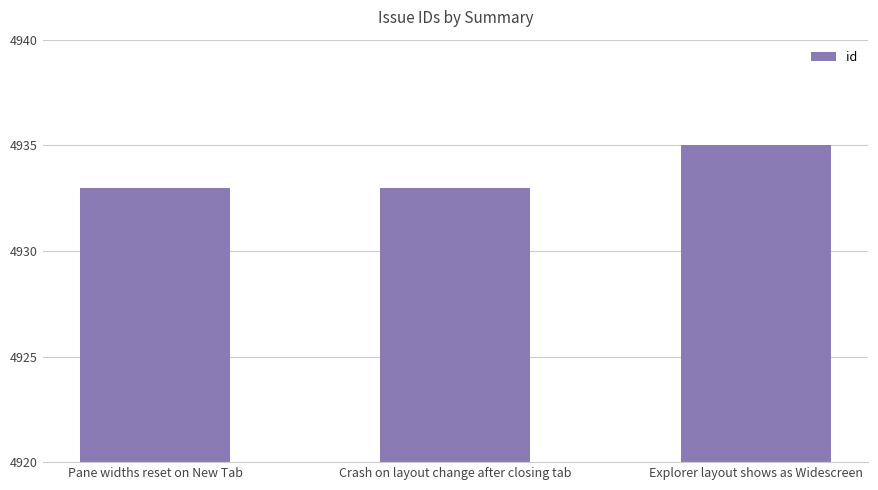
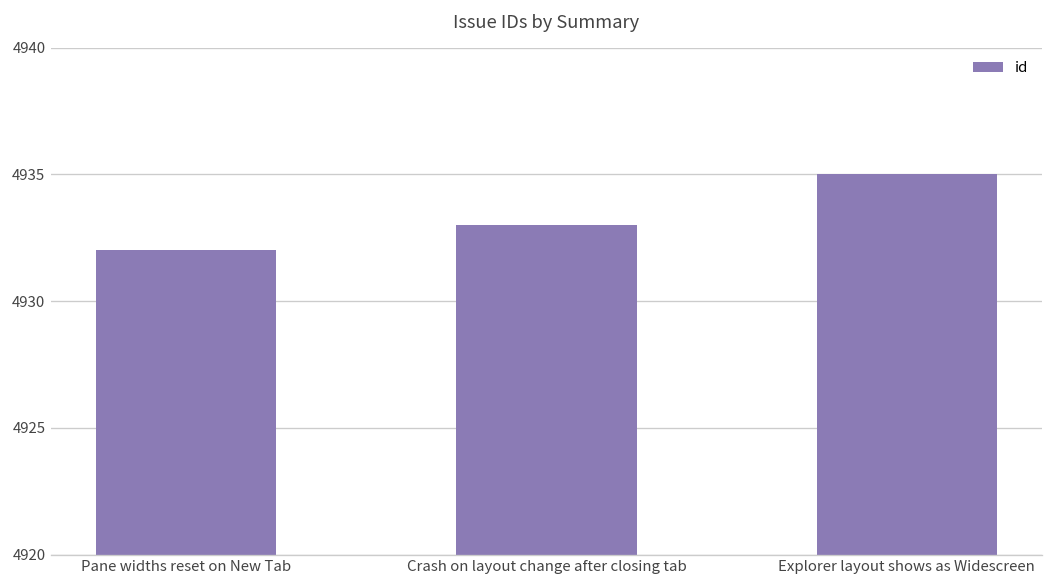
Pane widths reset on New Tab: 4933 -> 4932
